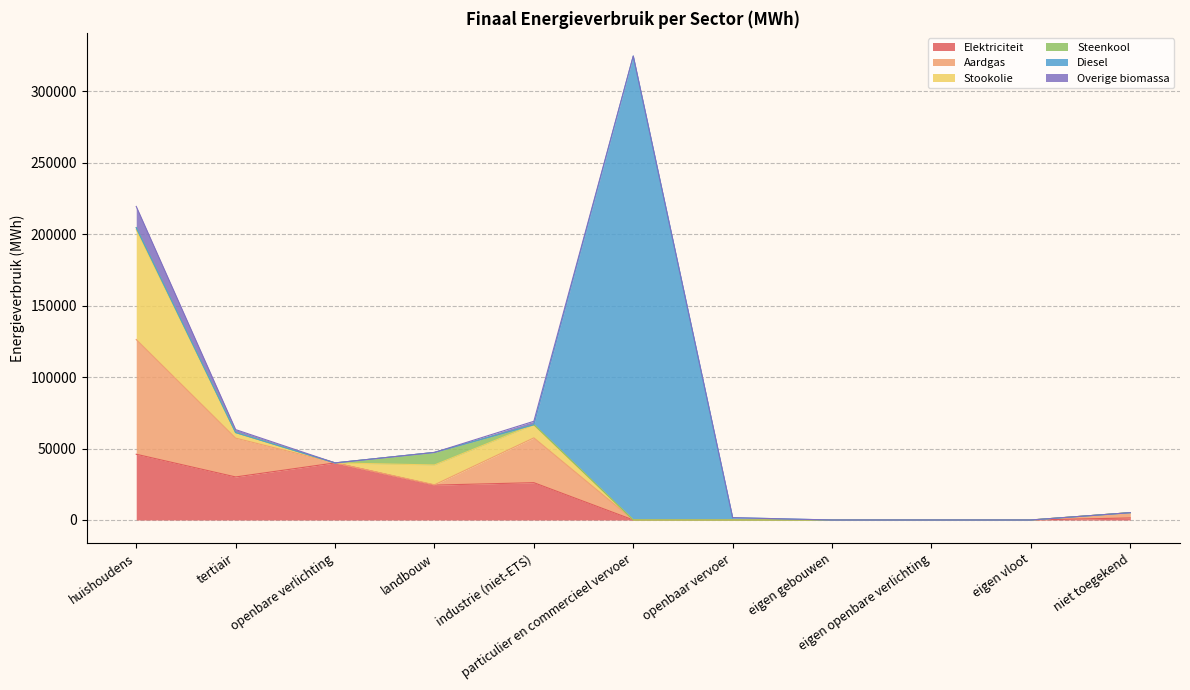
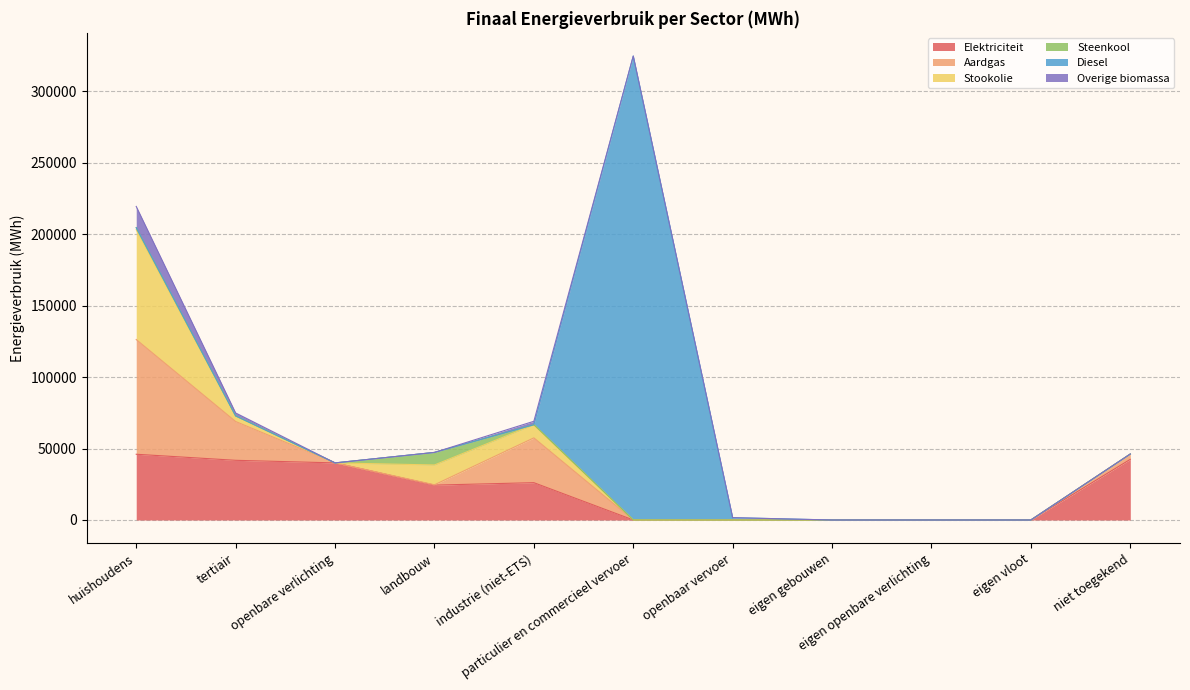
Elektriciteit, tertiair: 30000 -> 42000
Elektriciteit, niet toegekend: 1000 -> 42000
